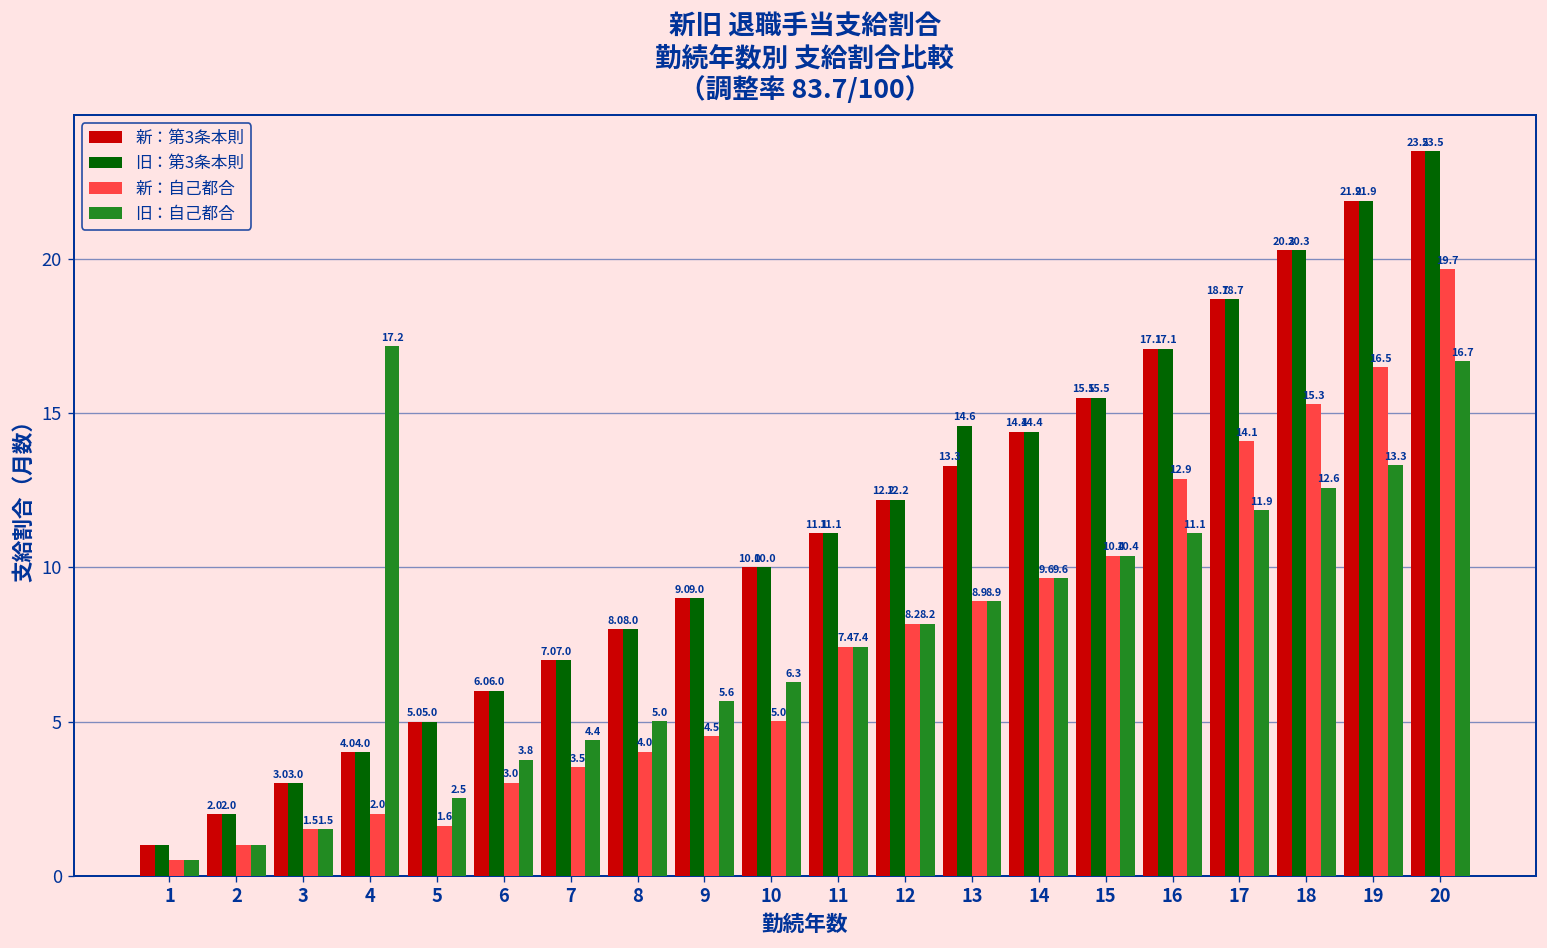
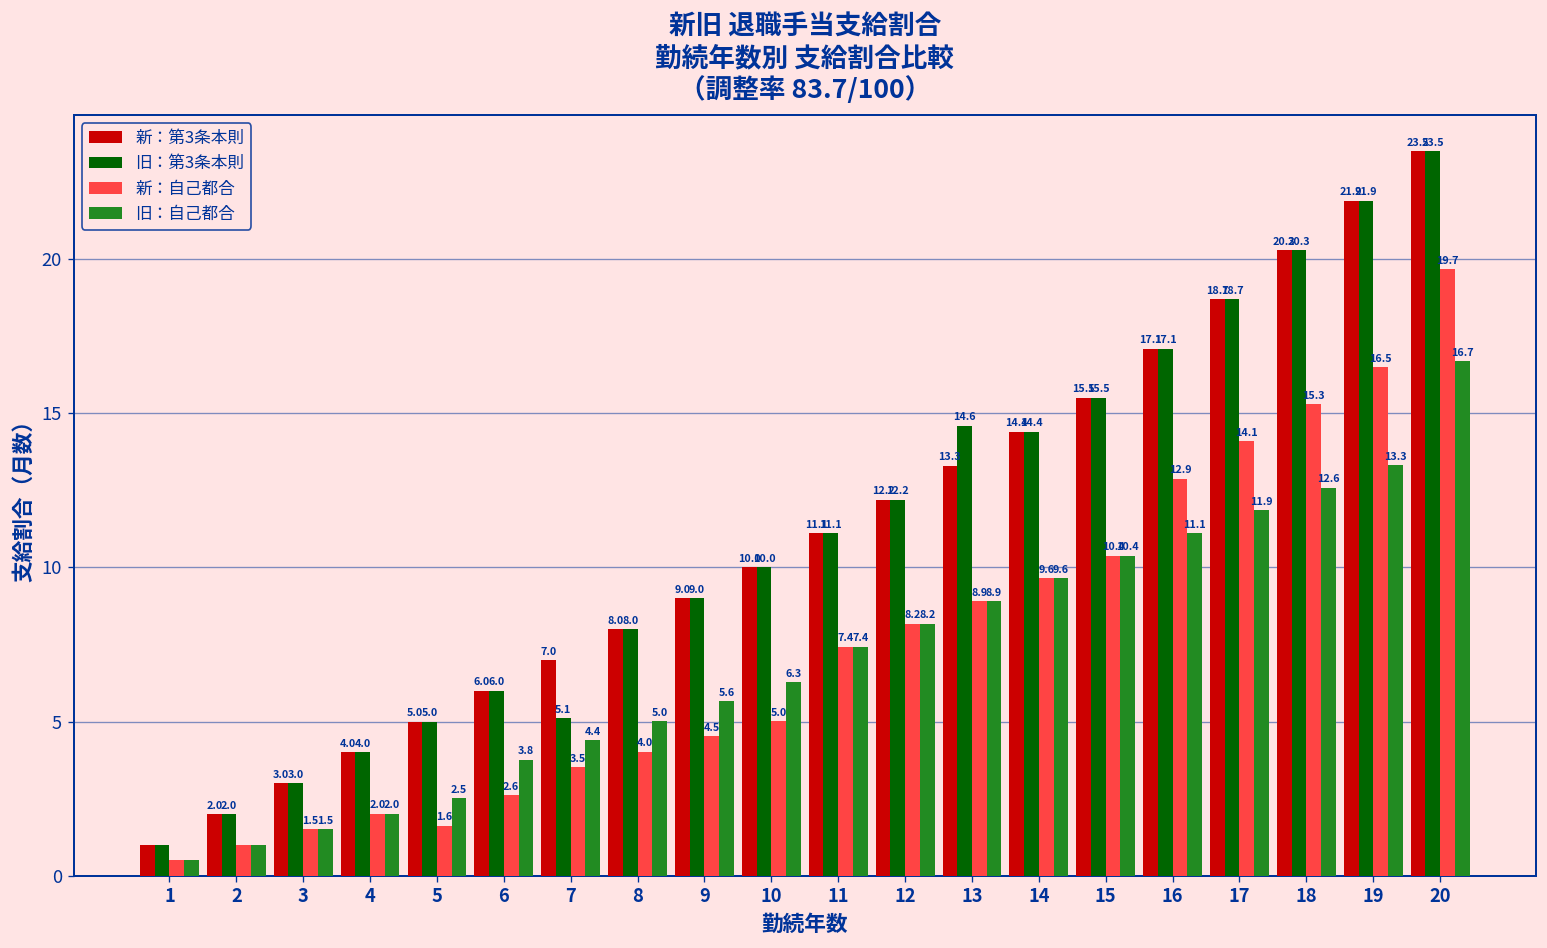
旧：自己都合, 4: 17.2 -> 2.0
新：自己都合, 6: 3.0 -> 2.6
旧：第3条本則, 7: 7.0 -> 5.1
